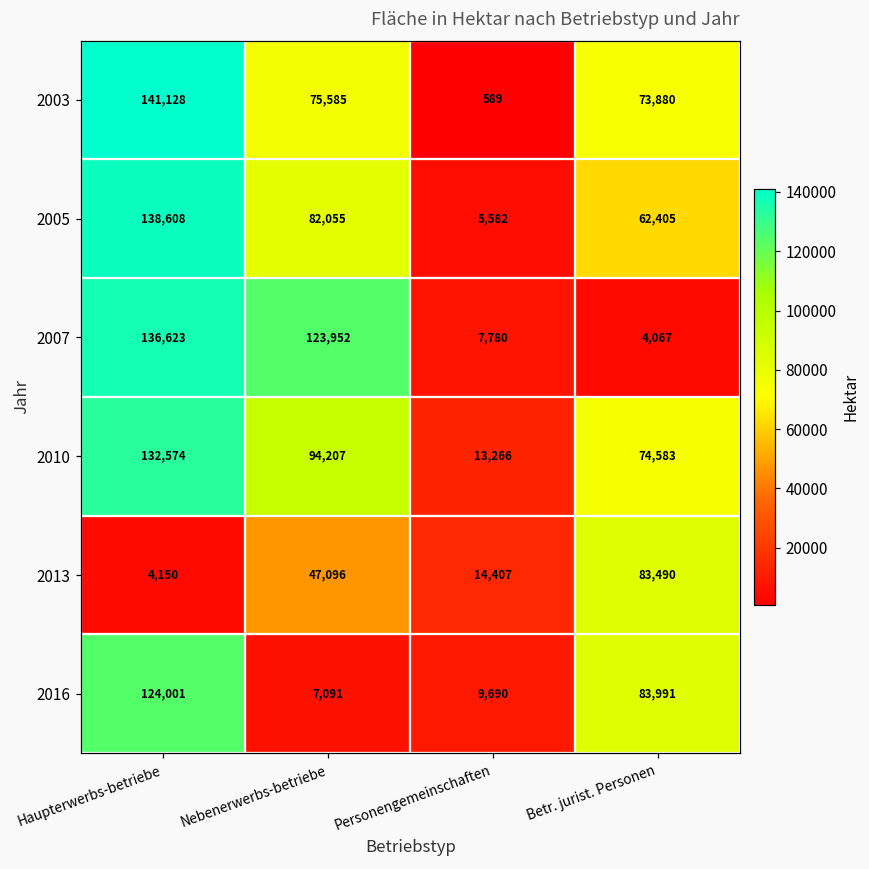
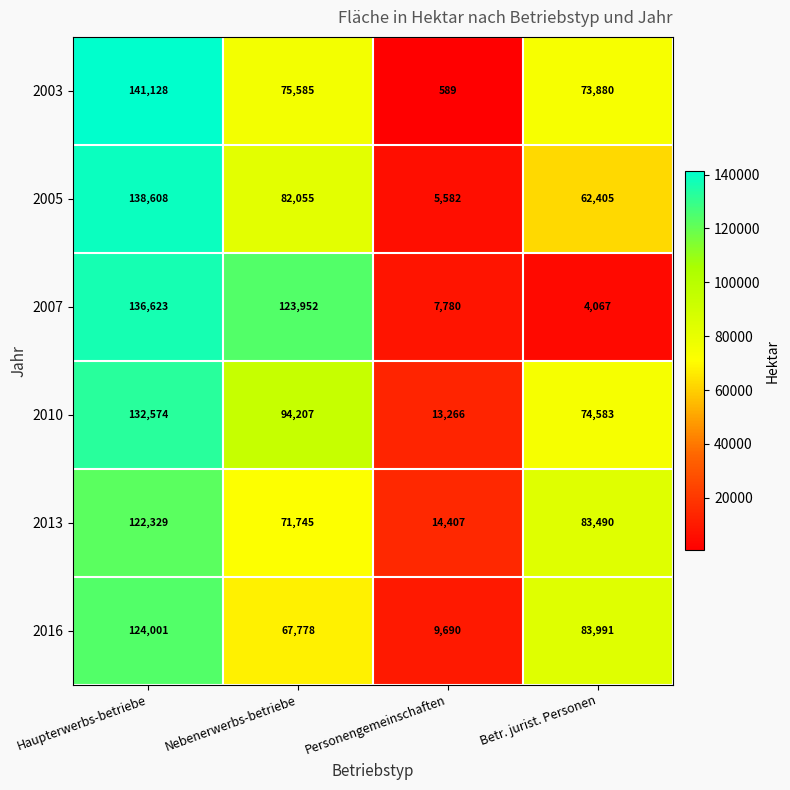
2013, Haupterwerbs-betriebe: 4,150 -> 122,329
2013, Nebenerwerbs-betriebe: 47,096 -> 71,745
2016, Nebenerwerbs-betriebe: 7,091 -> 67,778
